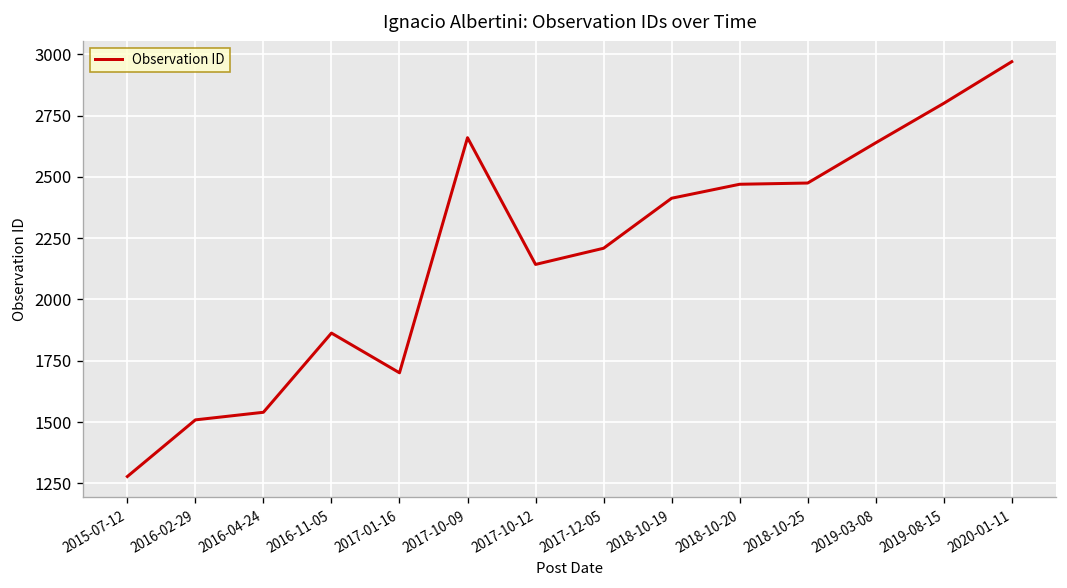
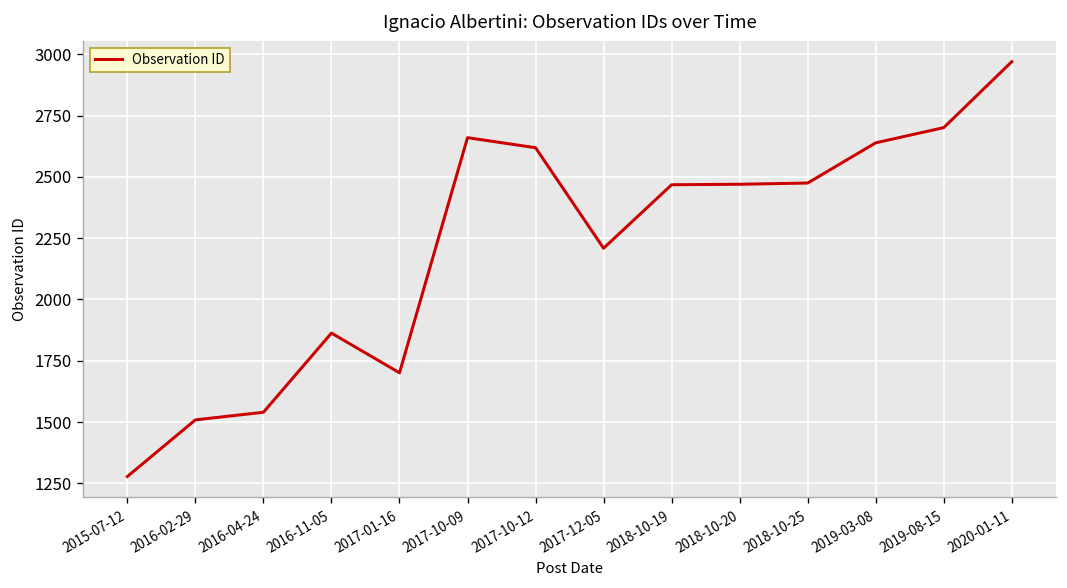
2017-10-12: 2140 -> 2620
2018-10-19: 2410 -> 2470
2019-08-15: 2800 -> 2700
